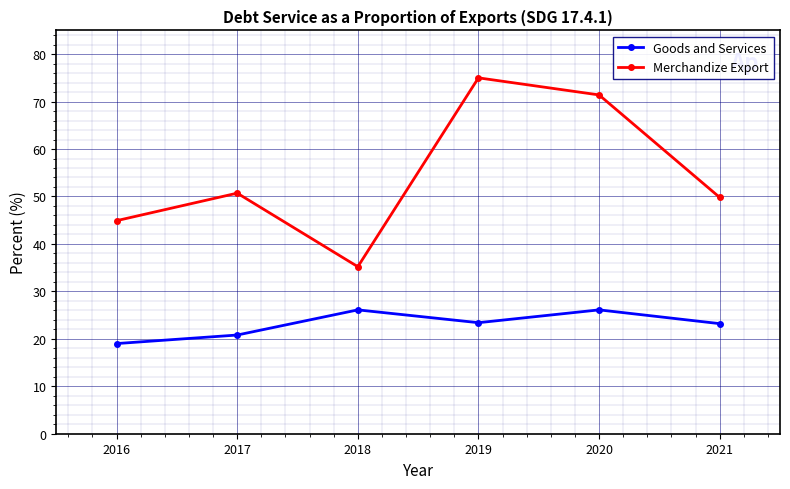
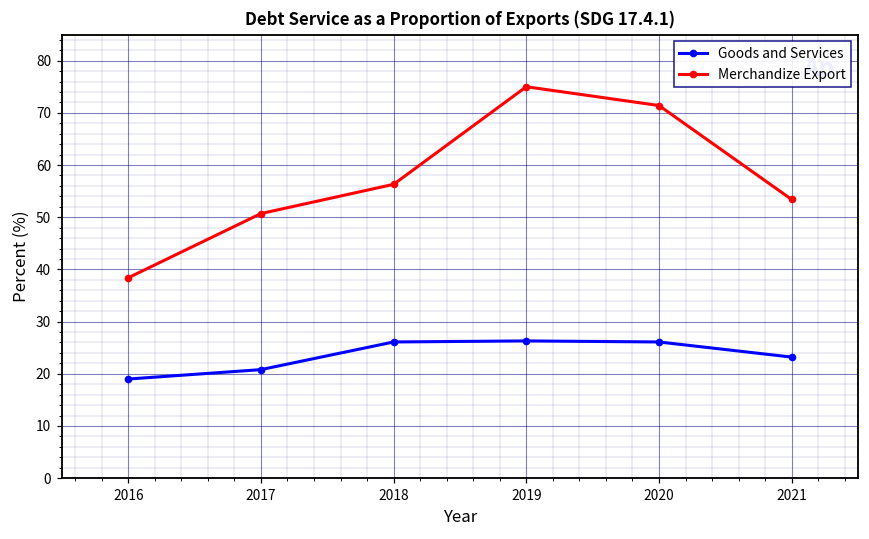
Merchandize Export, 2016: 45 -> 38
Merchandize Export, 2018: 35 -> 56
Goods and Services, 2019: 23 -> 26
Merchandize Export, 2021: 50 -> 53
